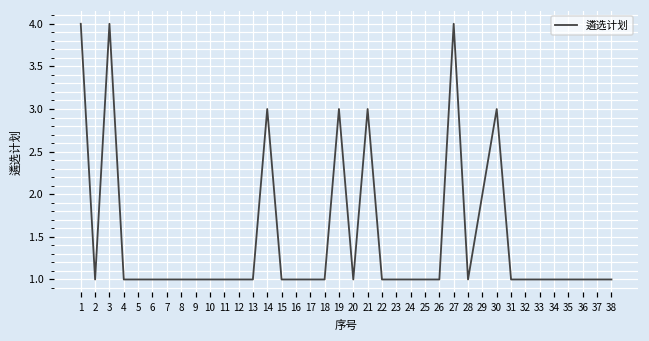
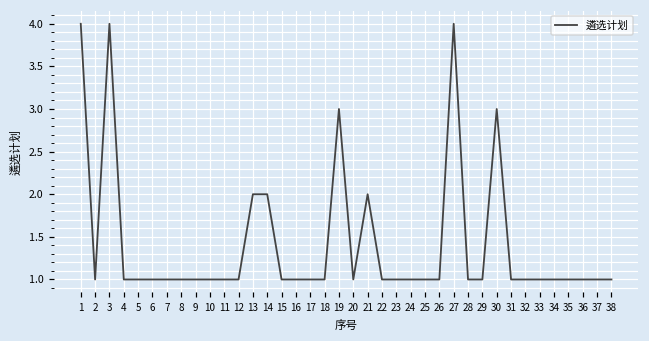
13: 1 -> 2
14: 3 -> 2
21: 3 -> 2
29: 2 -> 1
